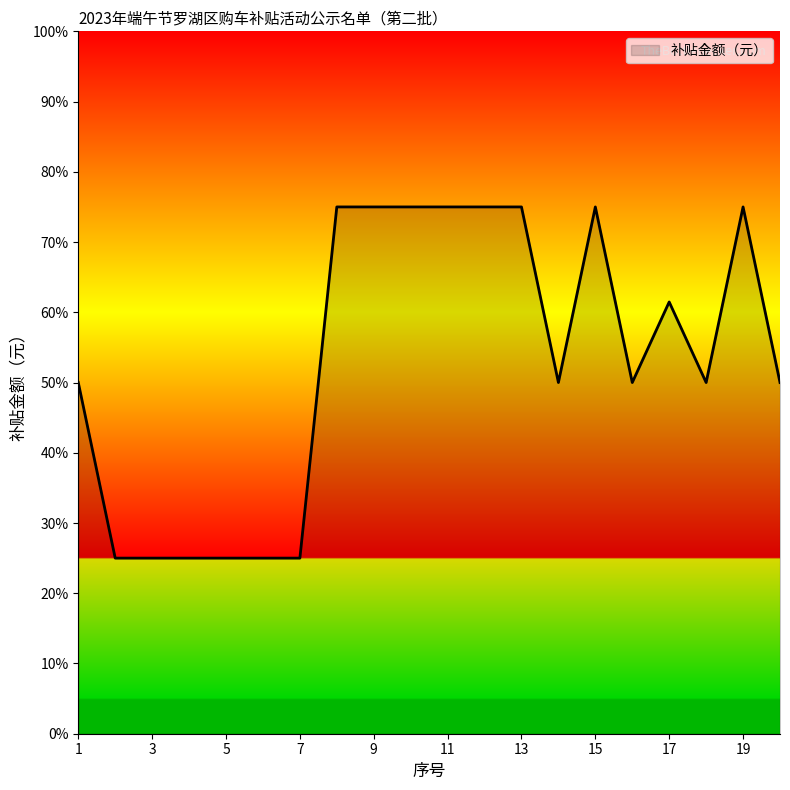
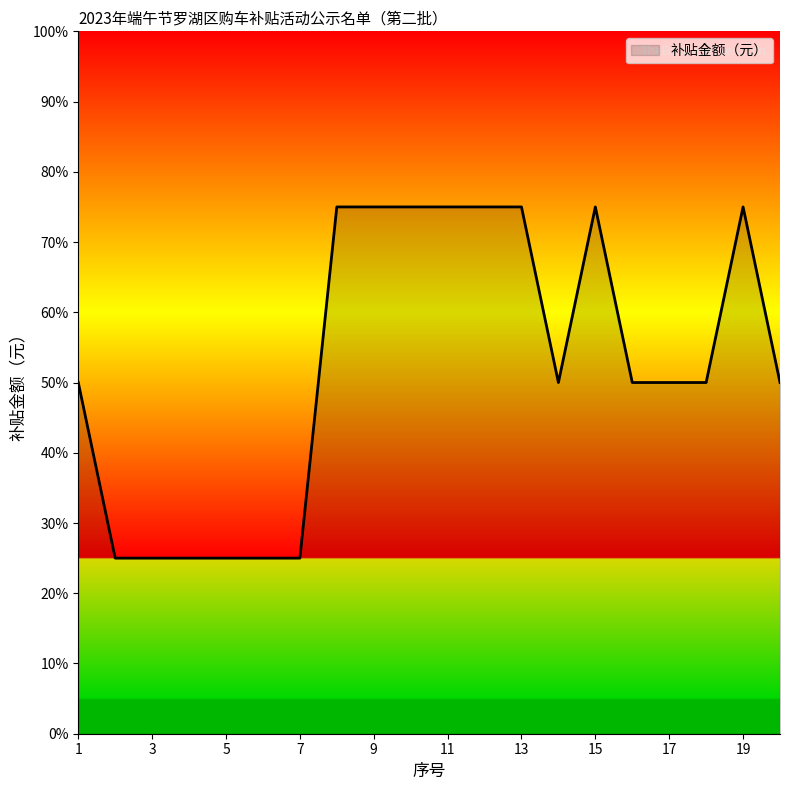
17: 61% -> 50%
